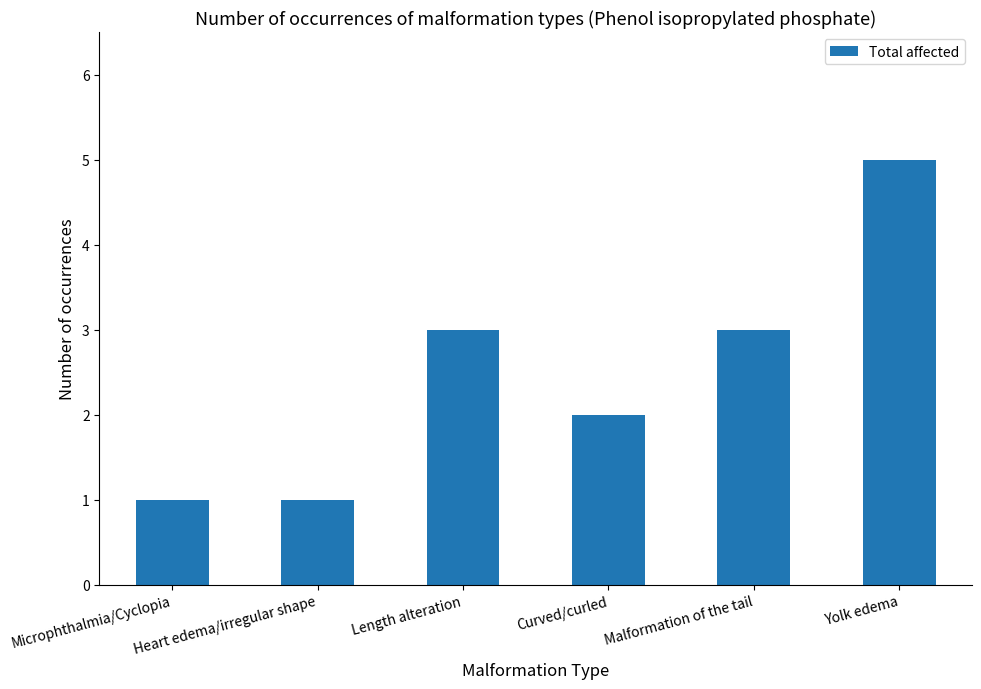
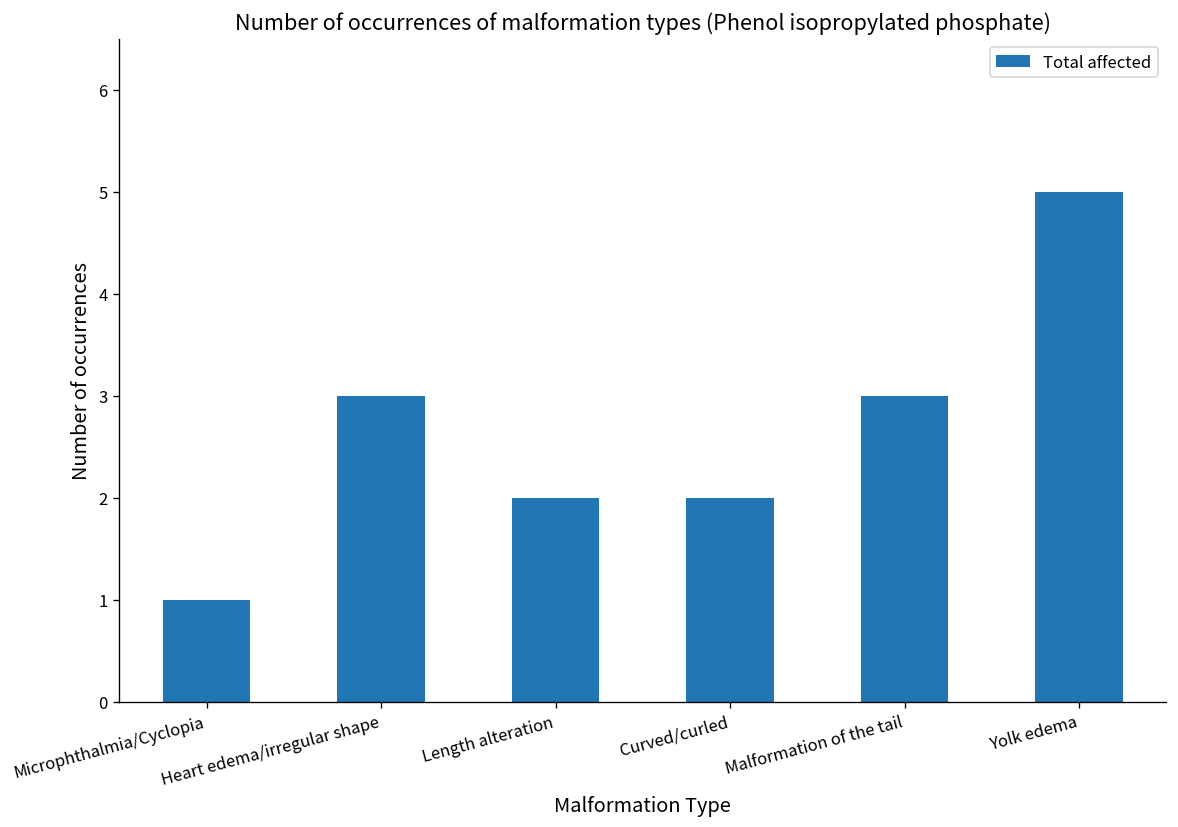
Heart edema/irregular shape: 1 -> 3
Length alteration: 3 -> 2
